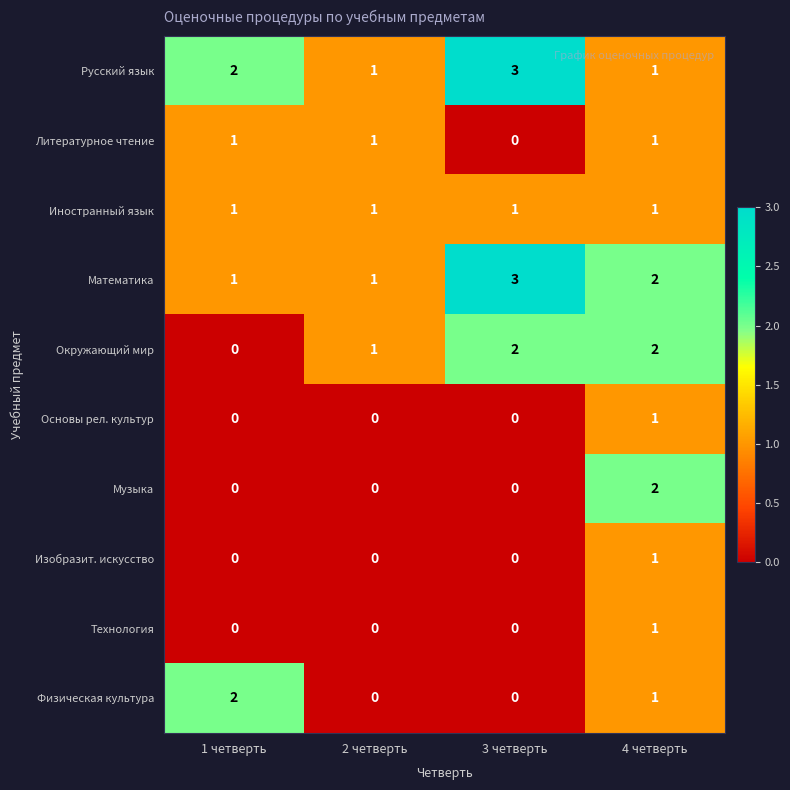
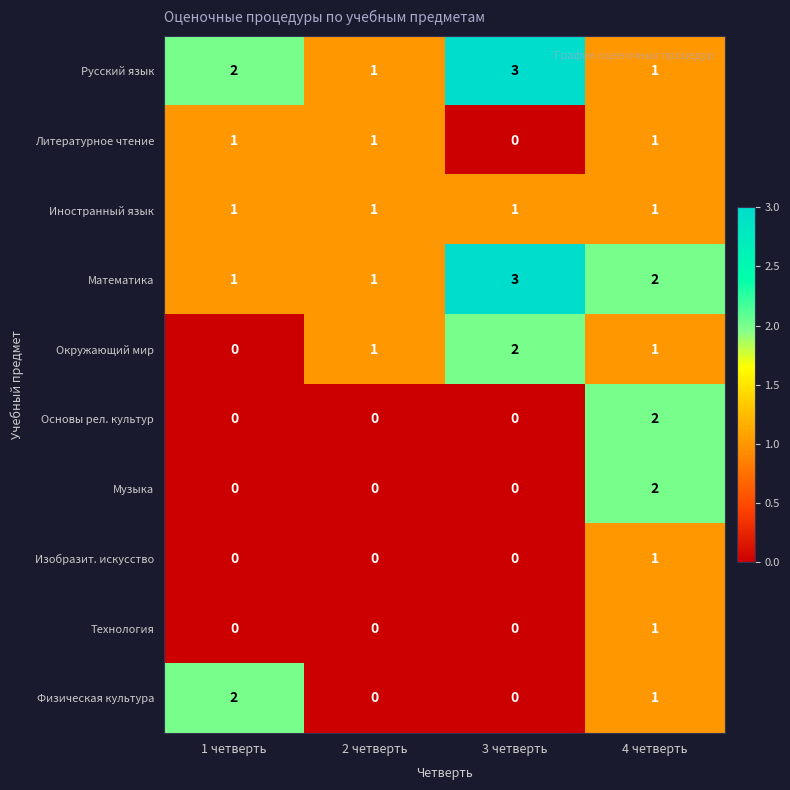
Окружающий мир, 4 четверть: 2 -> 1
Основы рел. культур, 4 четверть: 1 -> 2
